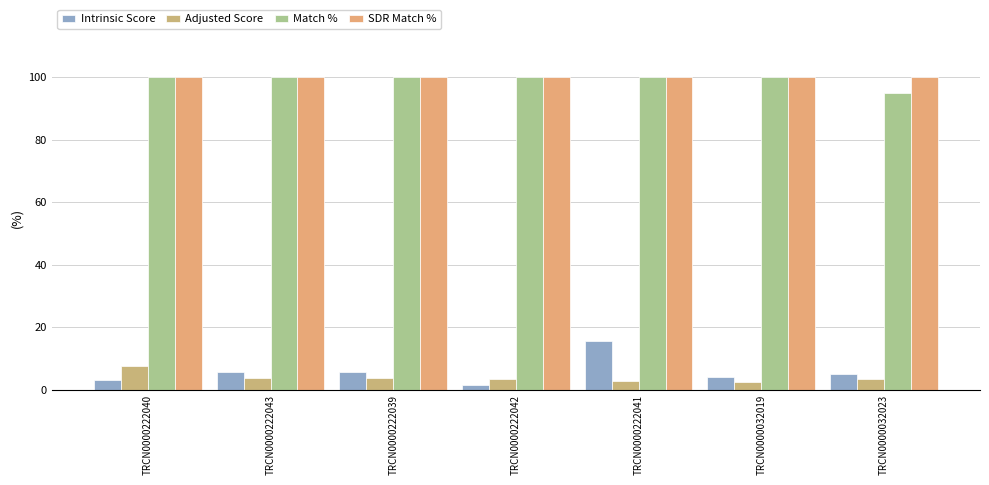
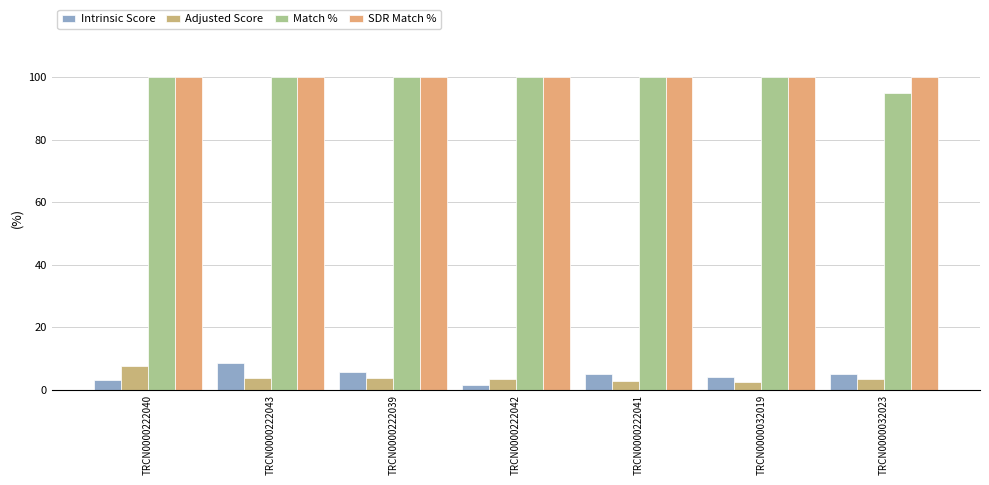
Intrinsic Score, TRCN0000222043: 6 -> 9
Intrinsic Score, TRCN0000222041: 16 -> 5
